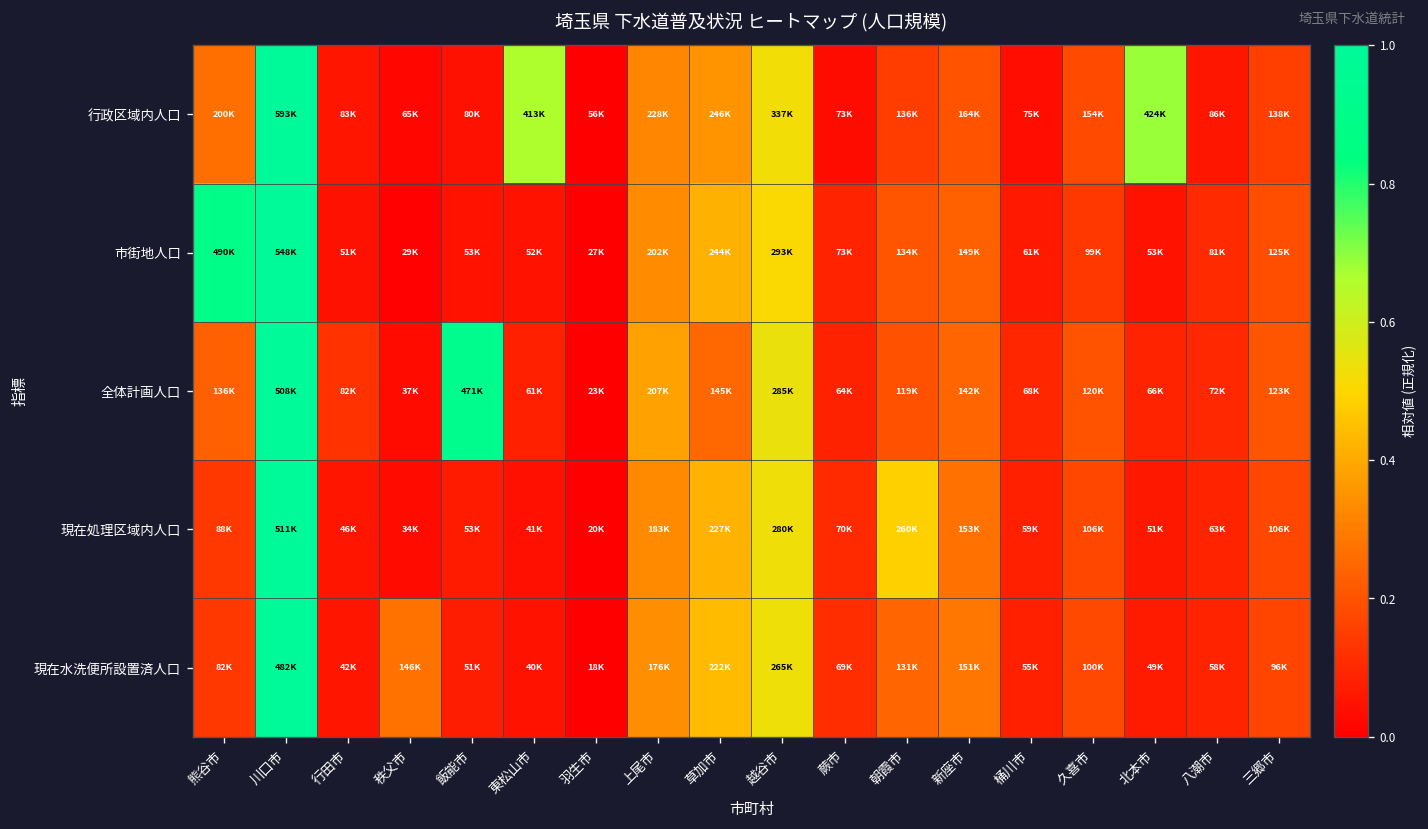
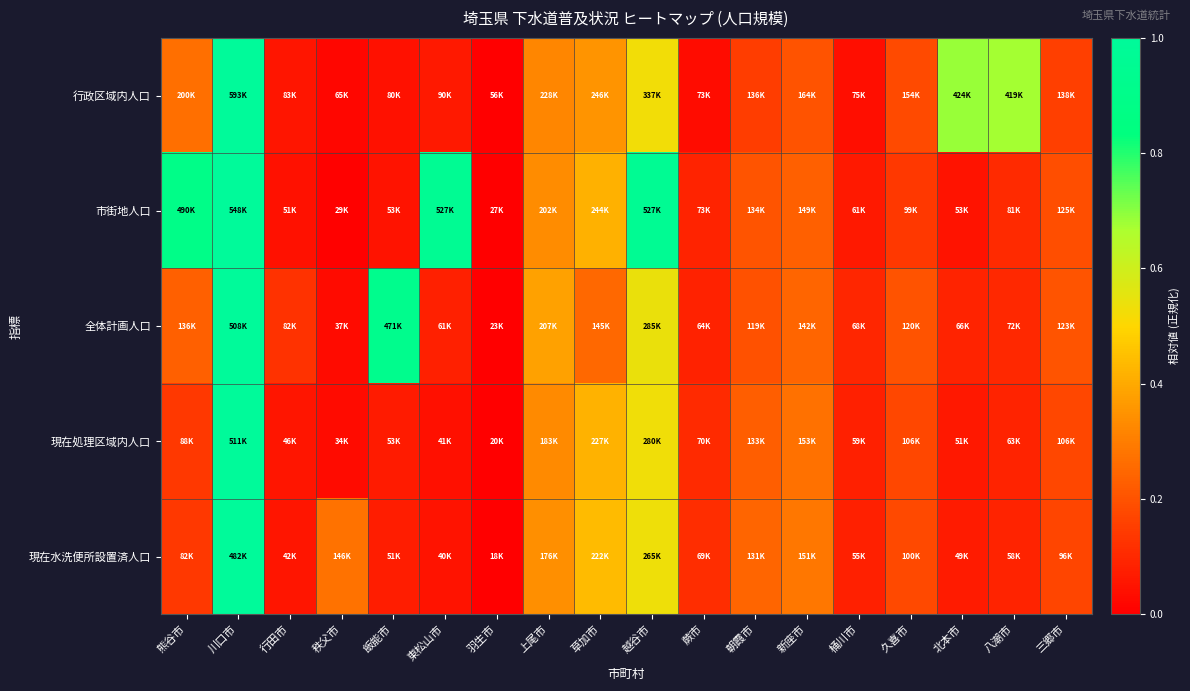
行政区域内人口, 東松山市: 413K -> 90K
行政区域内人口, 八潮市: 86K -> 419K
市街地人口, 東松山市: 52K -> 527K
市街地人口, 越谷市: 293K -> 527K
現在処理区域内人口, 朝霞市: 260K -> 133K
